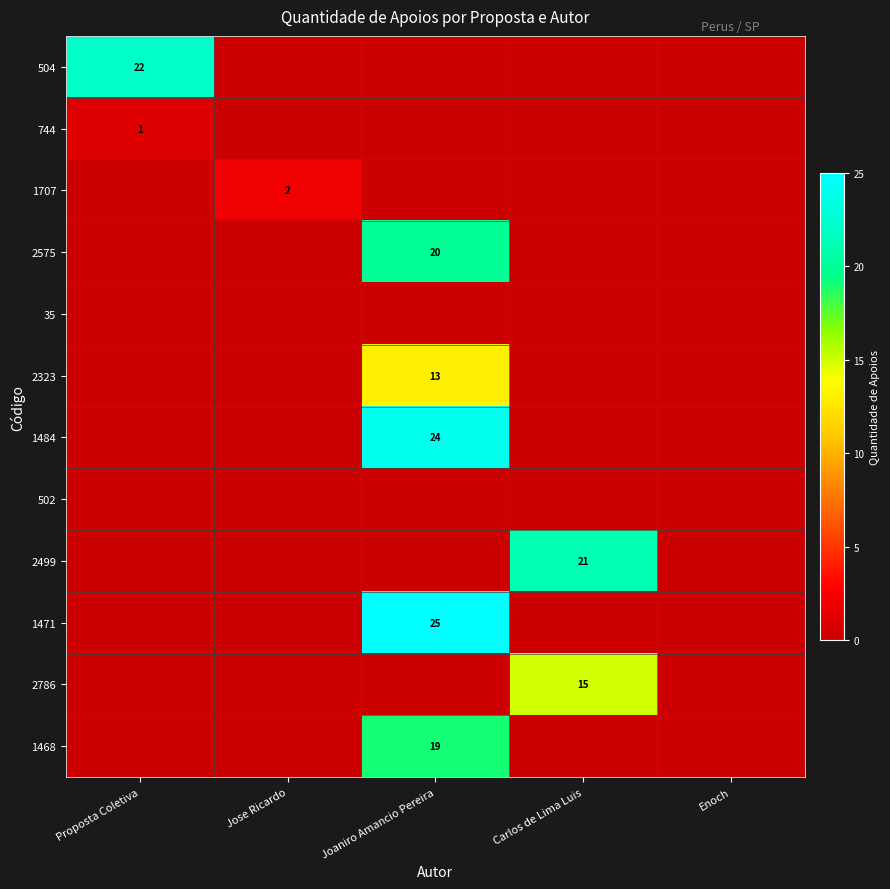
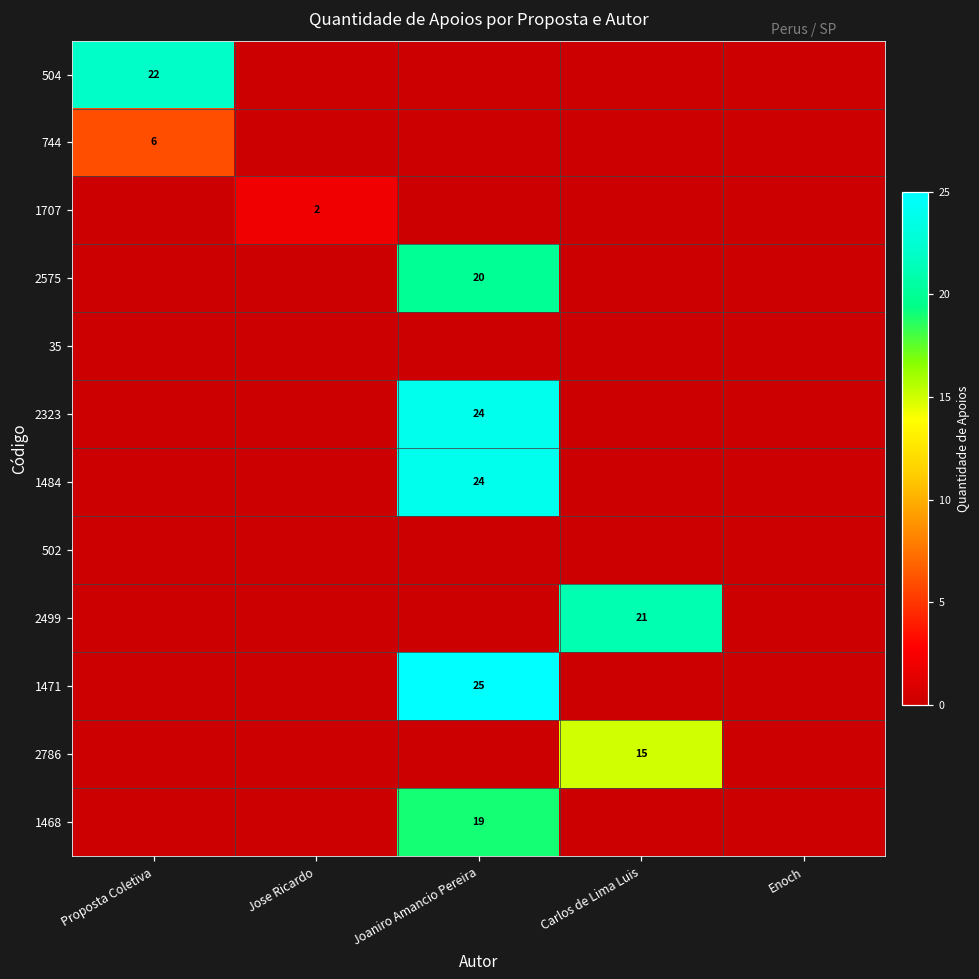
744, Proposta Coletiva: 1 -> 6
2323, Joaniro Amancio Pereira: 13 -> 24
